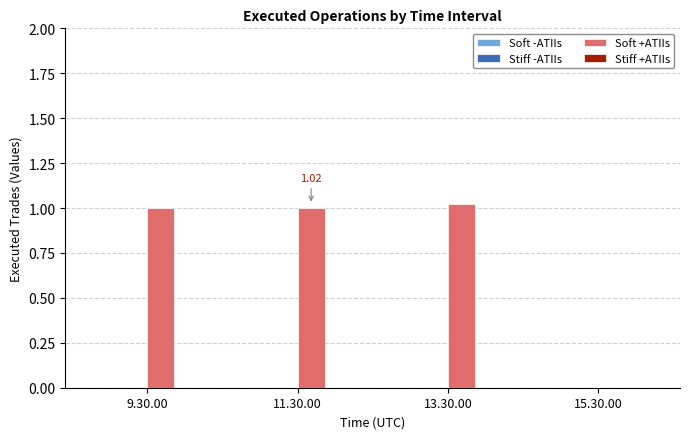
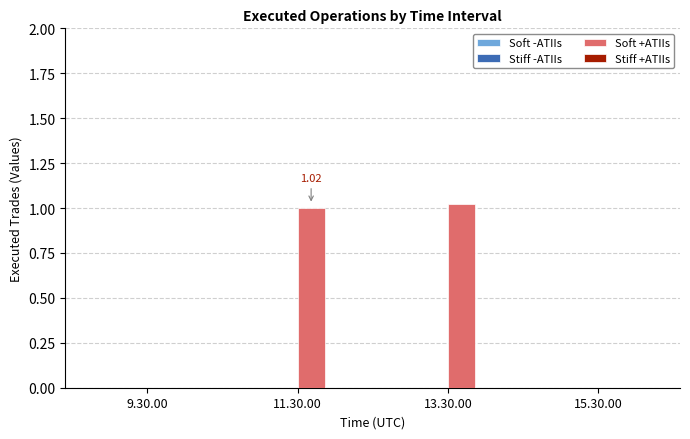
Soft +ATIIs, 9.30.00: 1 -> 0
